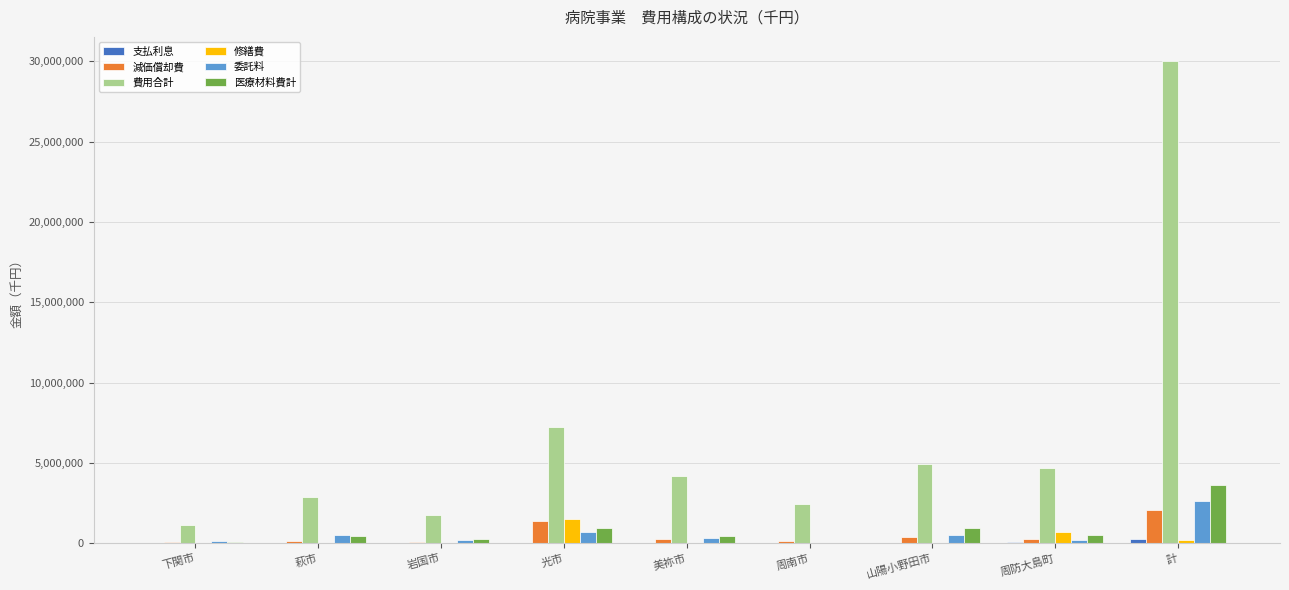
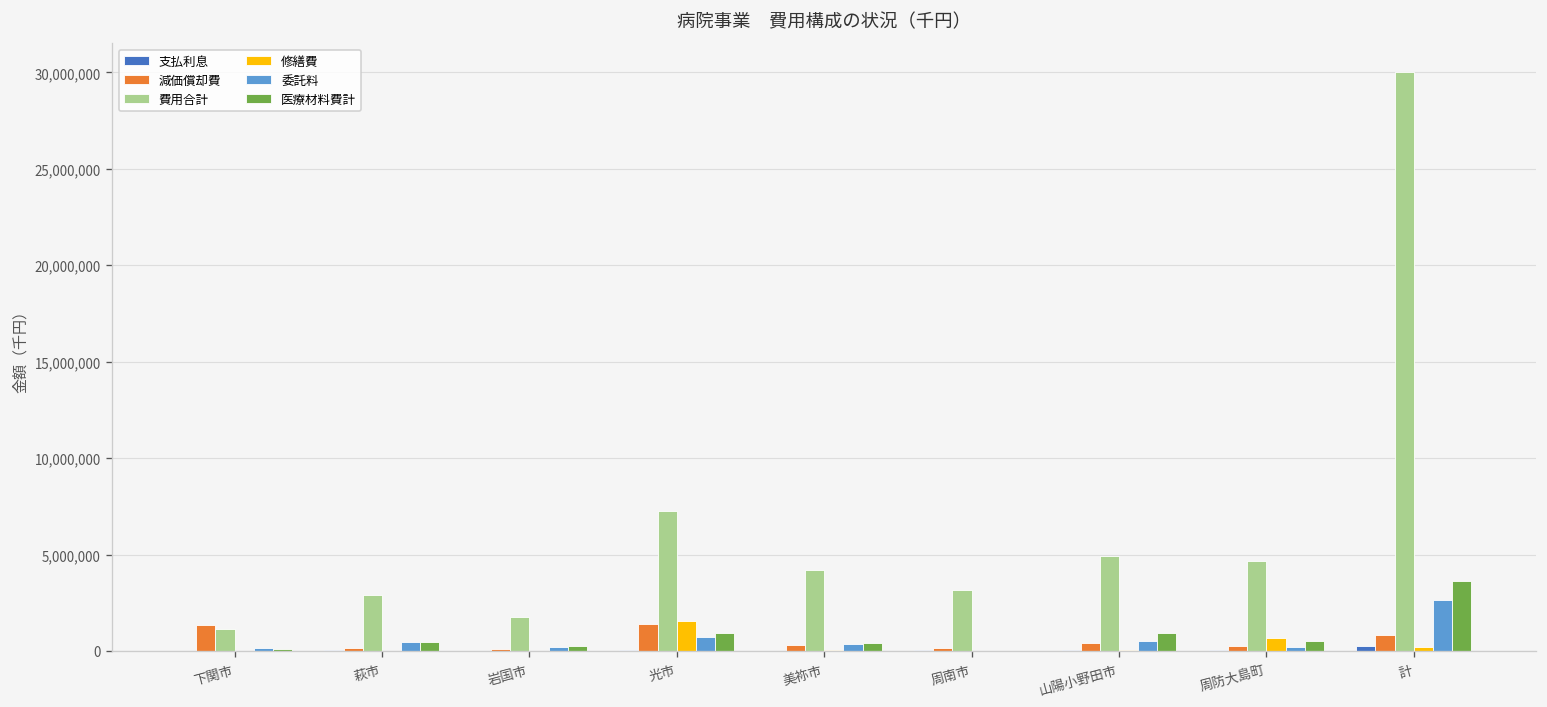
減価償却費, 下関市: 100,000 -> 1,400,000
費用合計, 周南市: 2,500,000 -> 3,200,000
減価償却費, 計: 2,100,000 -> 800,000
